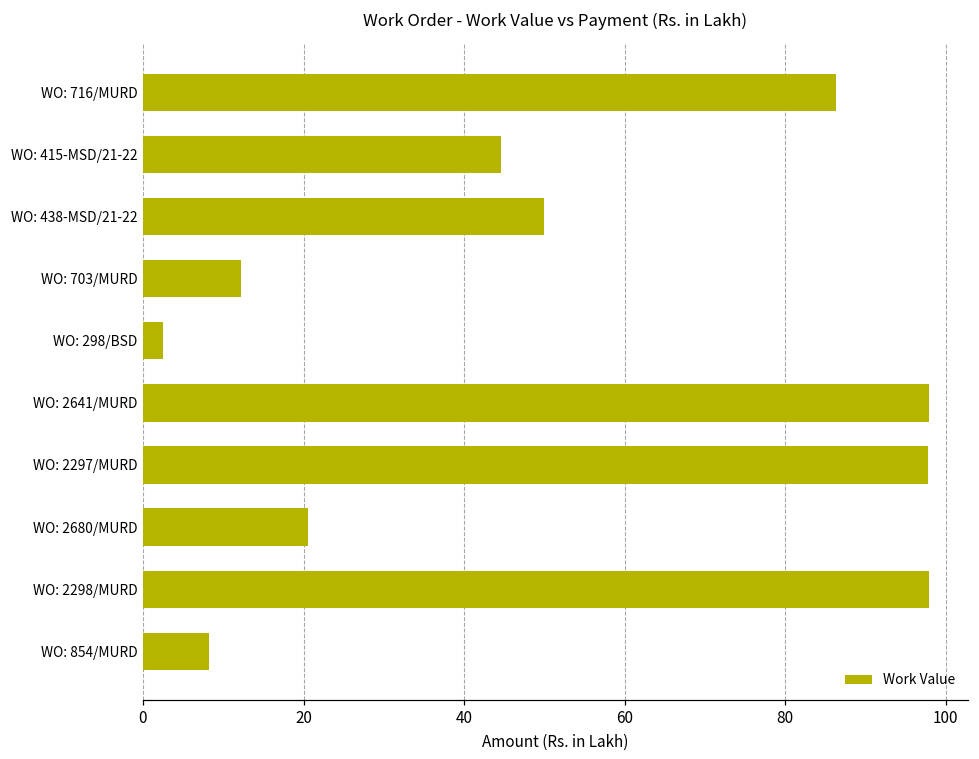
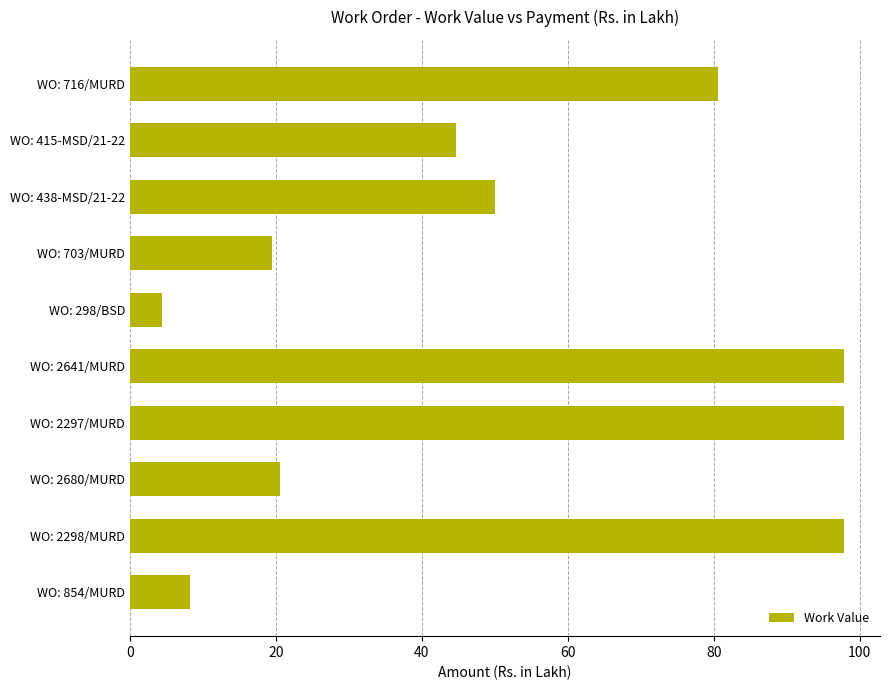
WO: 716/MURD: 86 -> 81
WO: 703/MURD: 12 -> 20
WO: 298/BSD: 3 -> 4
